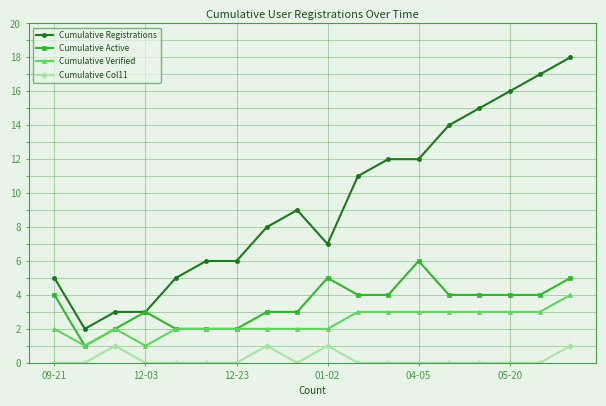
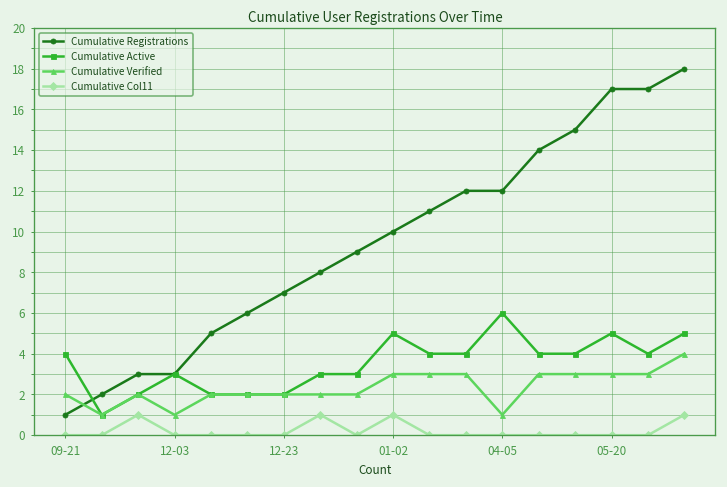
Cumulative Registrations, 09-21: 5 -> 1
Cumulative Registrations, 12-23: 6 -> 7
Cumulative Registrations, 01-02: 7 -> 10
Cumulative Verified, 01-02: 2 -> 3
Cumulative Verified, 04-05: 3 -> 1
Cumulative Registrations, 05-20: 16 -> 17
Cumulative Active, 05-20: 4 -> 5
